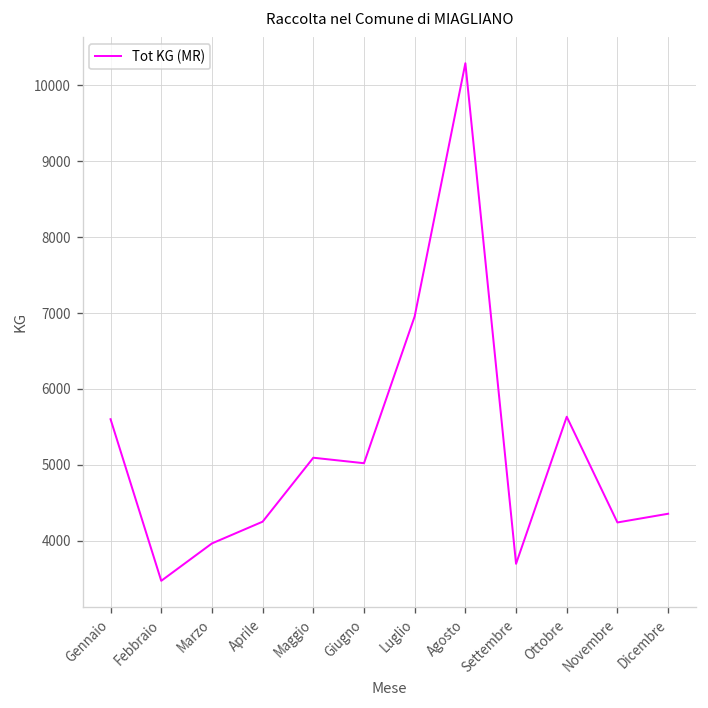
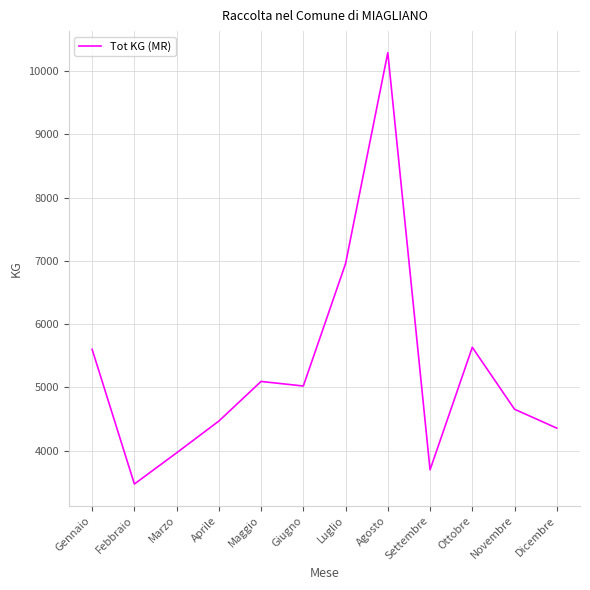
Aprile: 4200 -> 4500
Novembre: 4200 -> 4700
